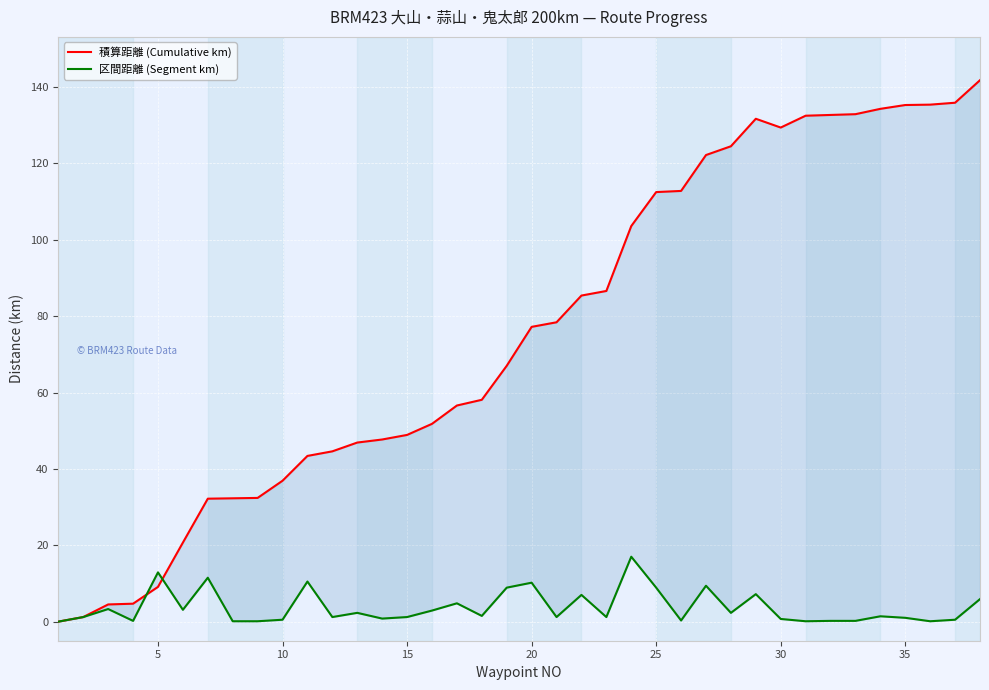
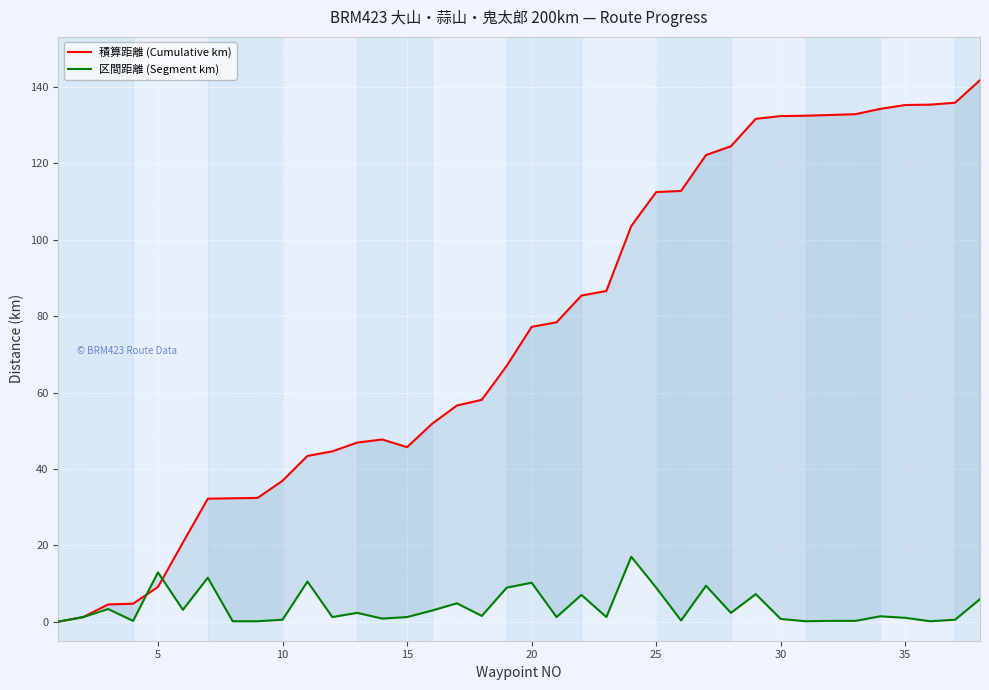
積算距離 (Cumulative km), 15: 49 -> 46
積算距離 (Cumulative km), 30: 129 -> 132
